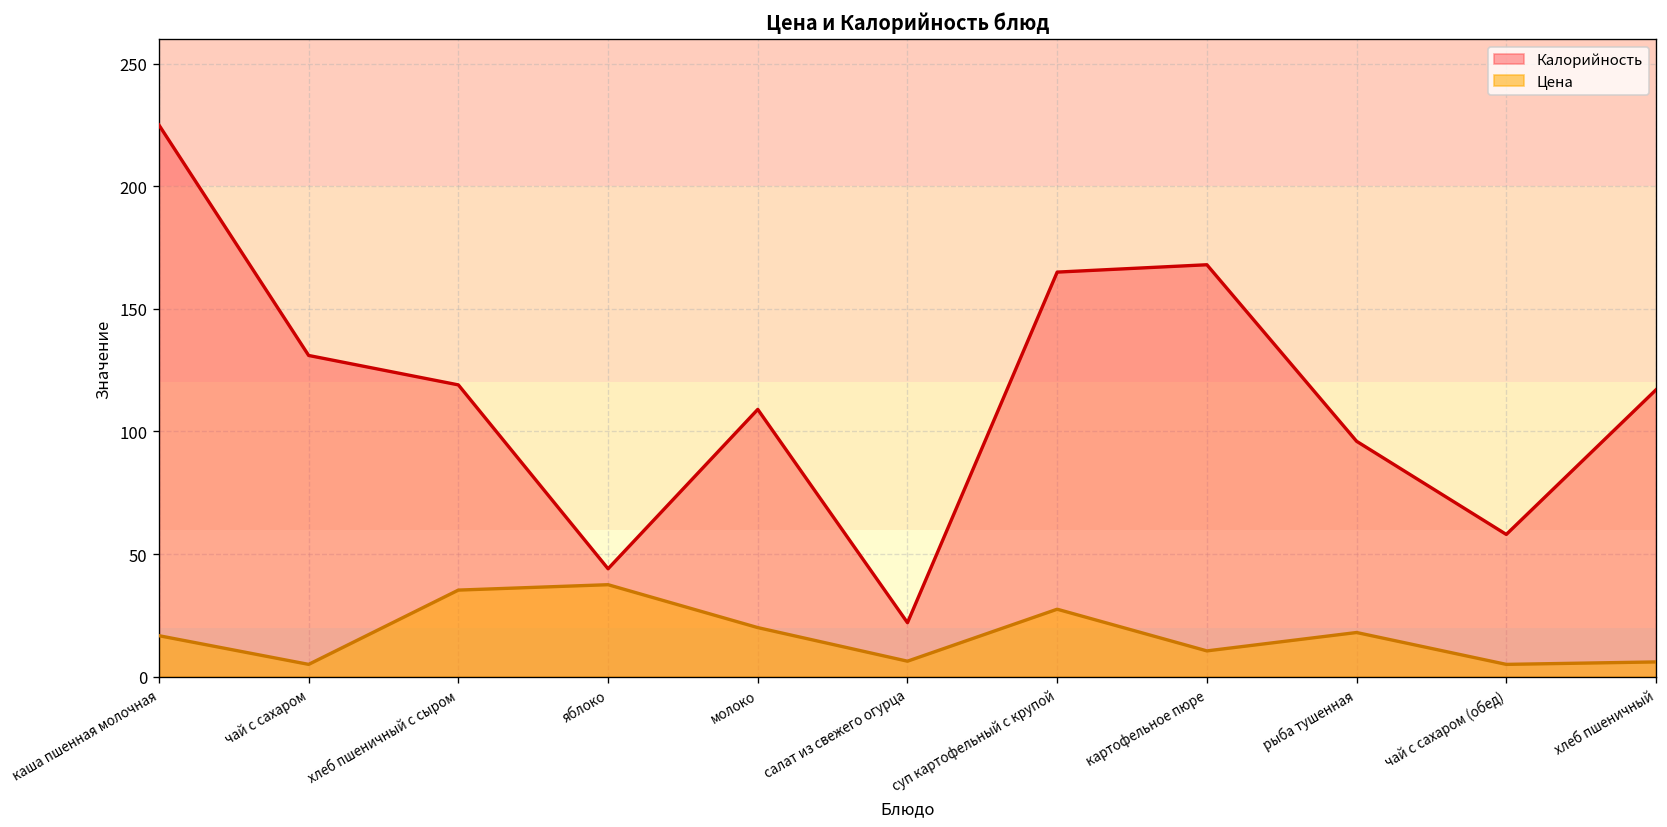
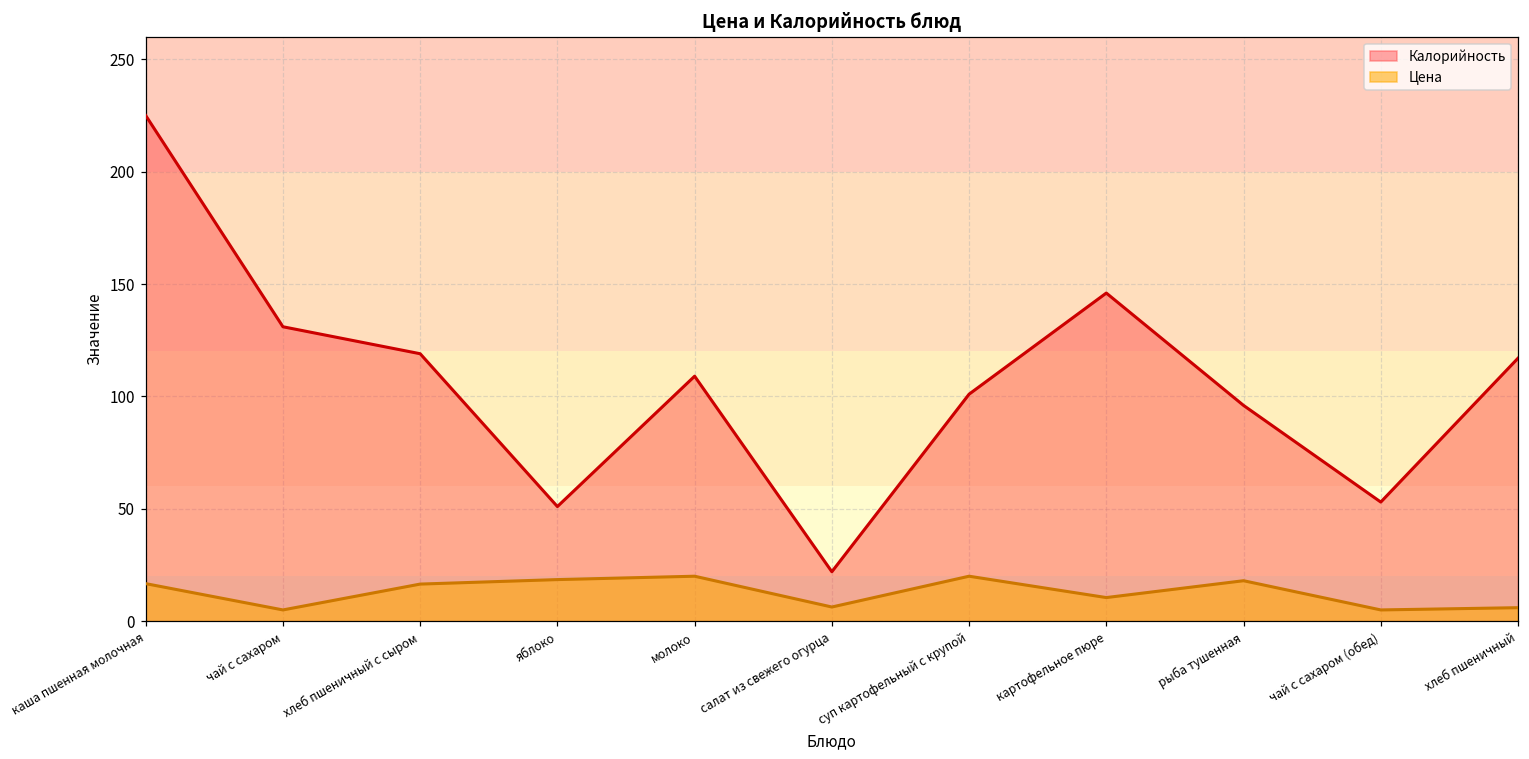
Цена, хлеб пшеничный с сыром: 35 -> 17
Калорийность, яблоко: 44 -> 51
Цена, яблоко: 38 -> 19
Калорийность, суп картофельный с крупой: 165 -> 101
Цена, суп картофельный с крупой: 28 -> 20
Калорийность, картофельное пюре: 168 -> 146
Калорийность, чай с сахаром (обед): 58 -> 53
